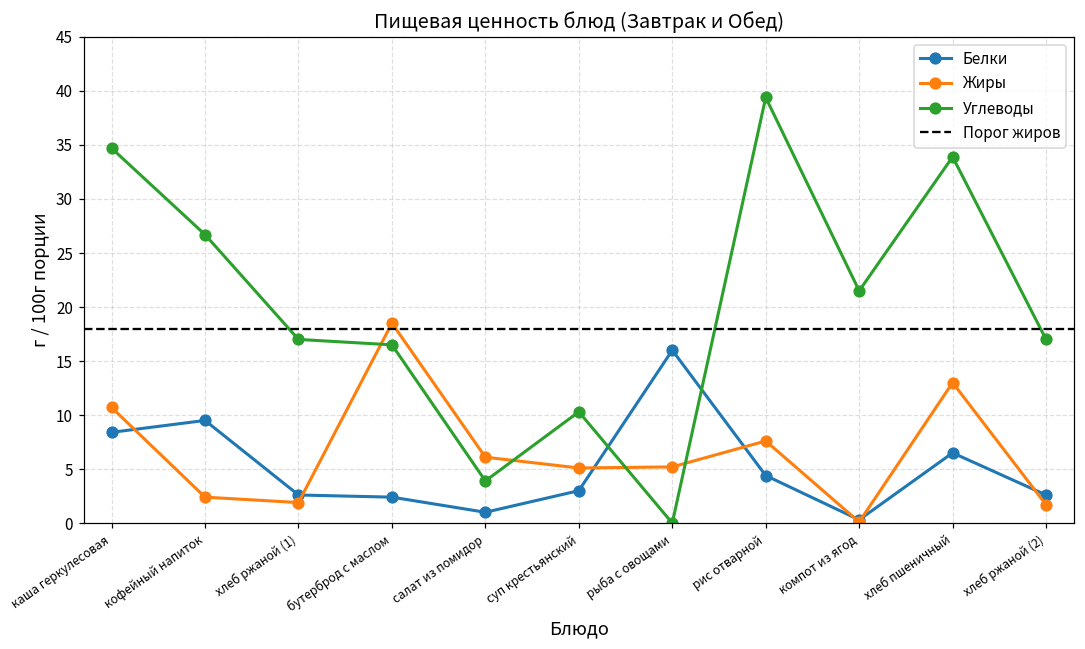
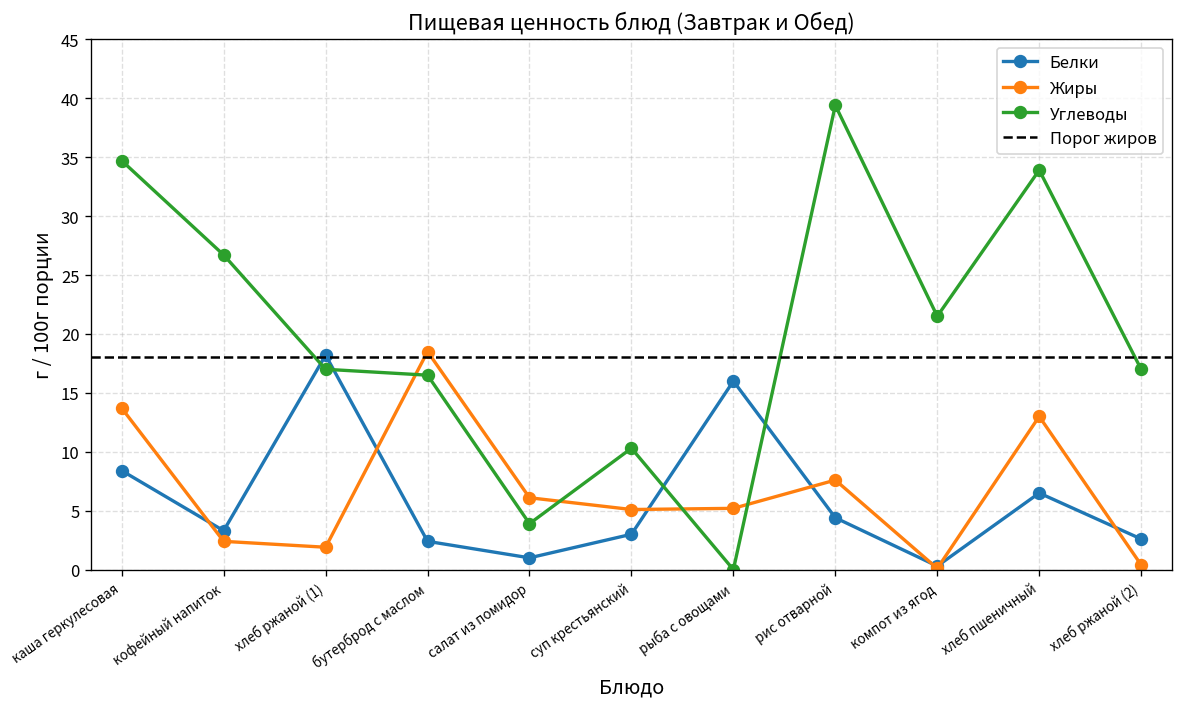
Жиры, каша геркулесовая: 11 -> 14
Белки, кофейный напиток: 10 -> 3
Белки, хлеб ржаной (1): 3 -> 18
Жиры, хлеб ржаной (2): 2 -> 0
